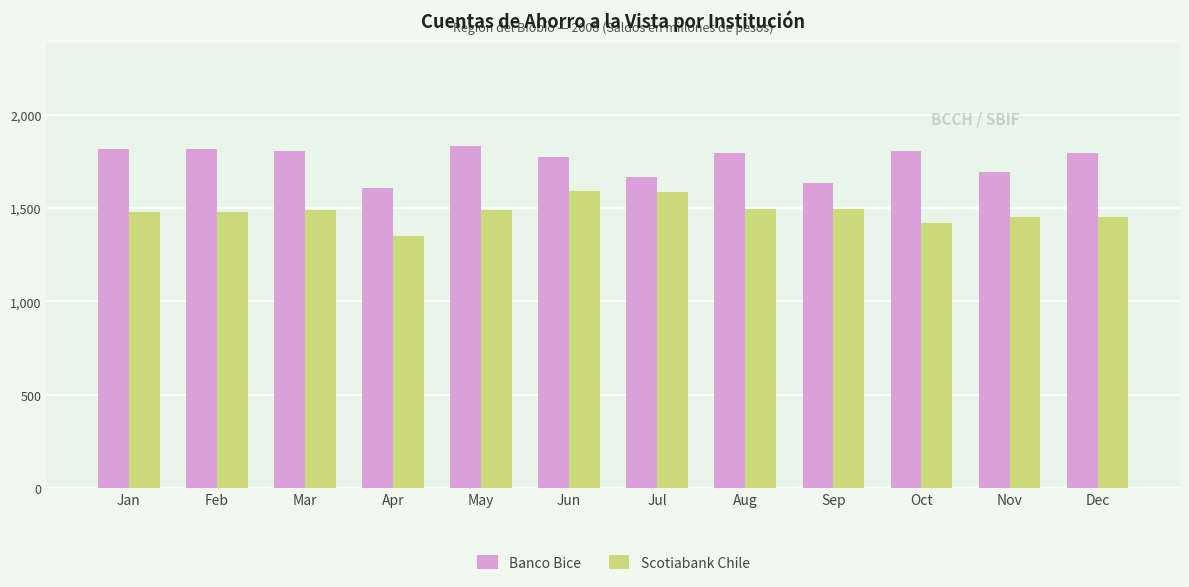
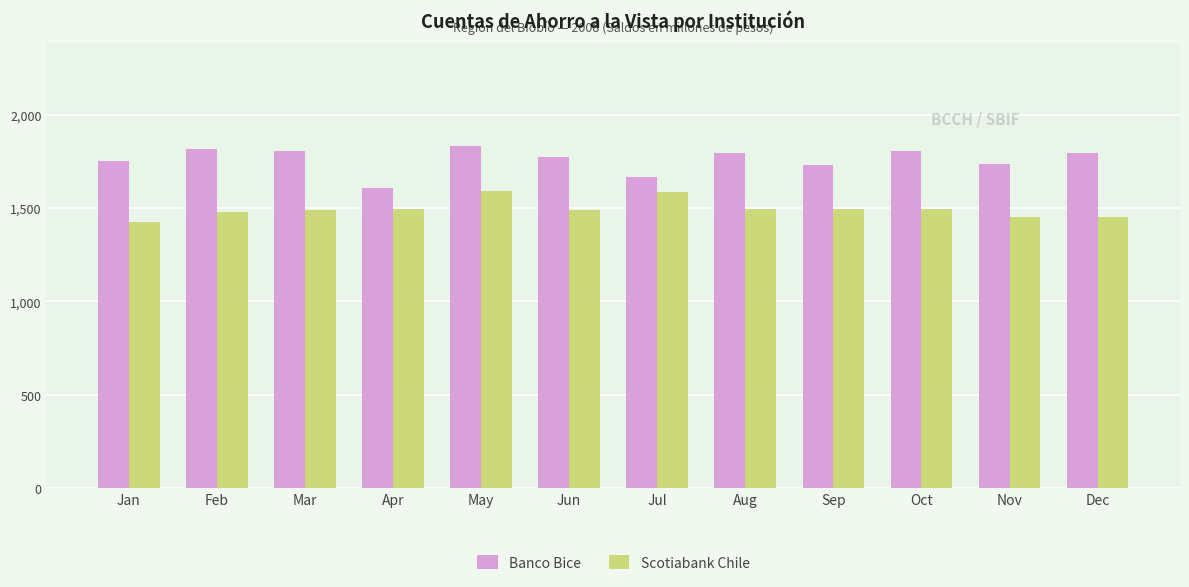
Banco Bice, Jan: 1,820 -> 1,760
Scotiabank Chile, Jan: 1,480 -> 1,430
Scotiabank Chile, Apr: 1,350 -> 1,490
Scotiabank Chile, May: 1,490 -> 1,590
Scotiabank Chile, Jun: 1,590 -> 1,490
Banco Bice, Sep: 1,630 -> 1,730
Scotiabank Chile, Oct: 1,420 -> 1,490
Banco Bice, Nov: 1,690 -> 1,740
